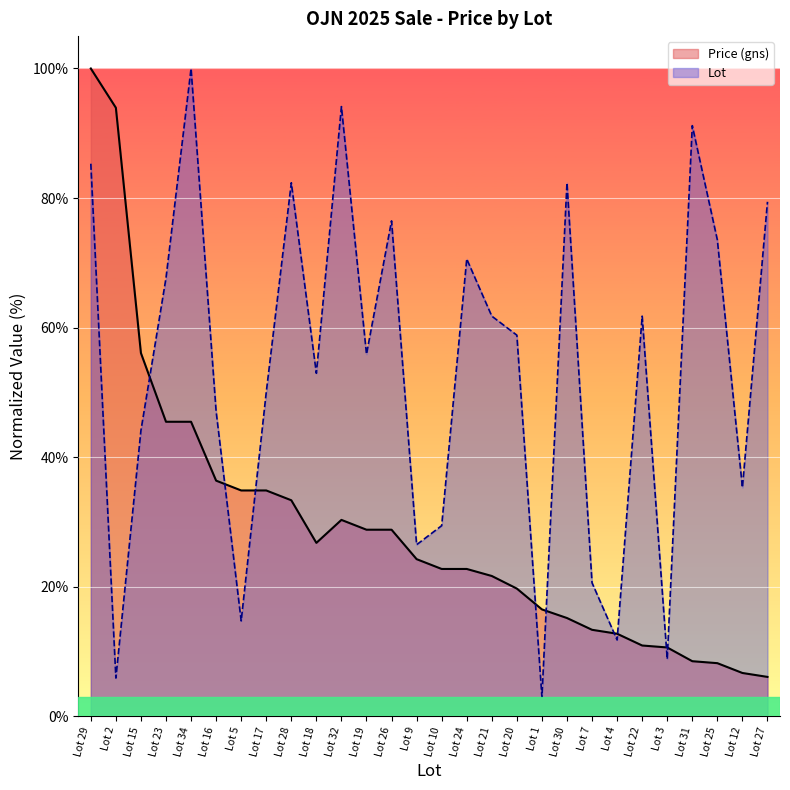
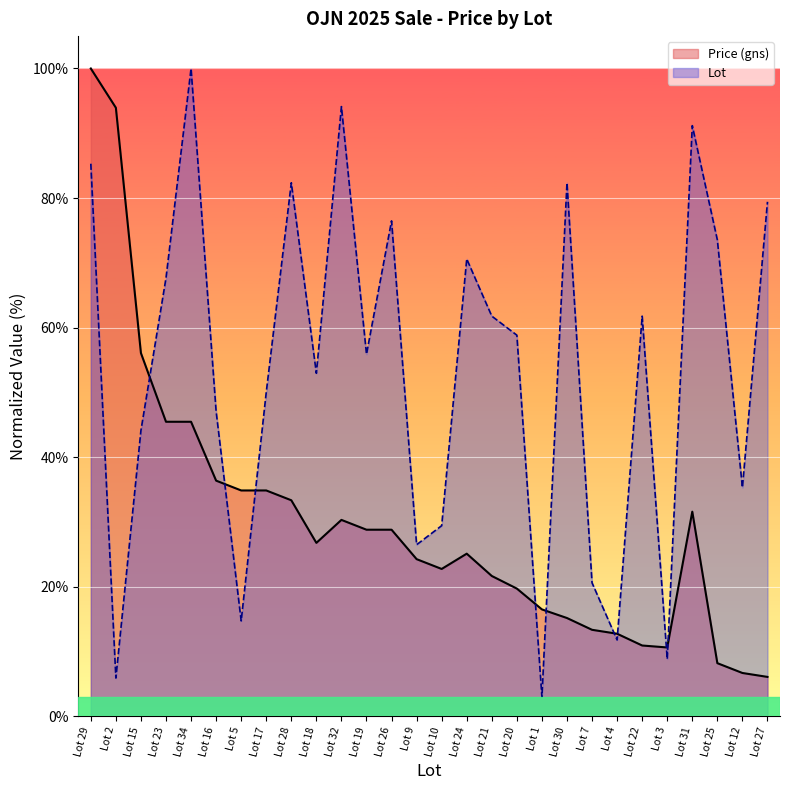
Price (gns), Lot 24: 23% -> 25%
Price (gns), Lot 31: 8% -> 32%
